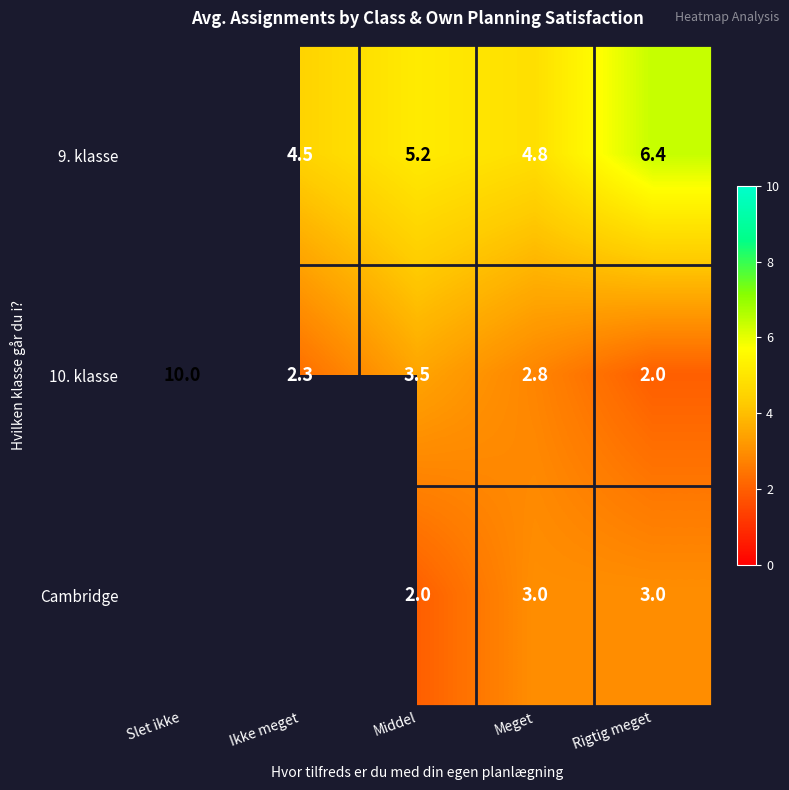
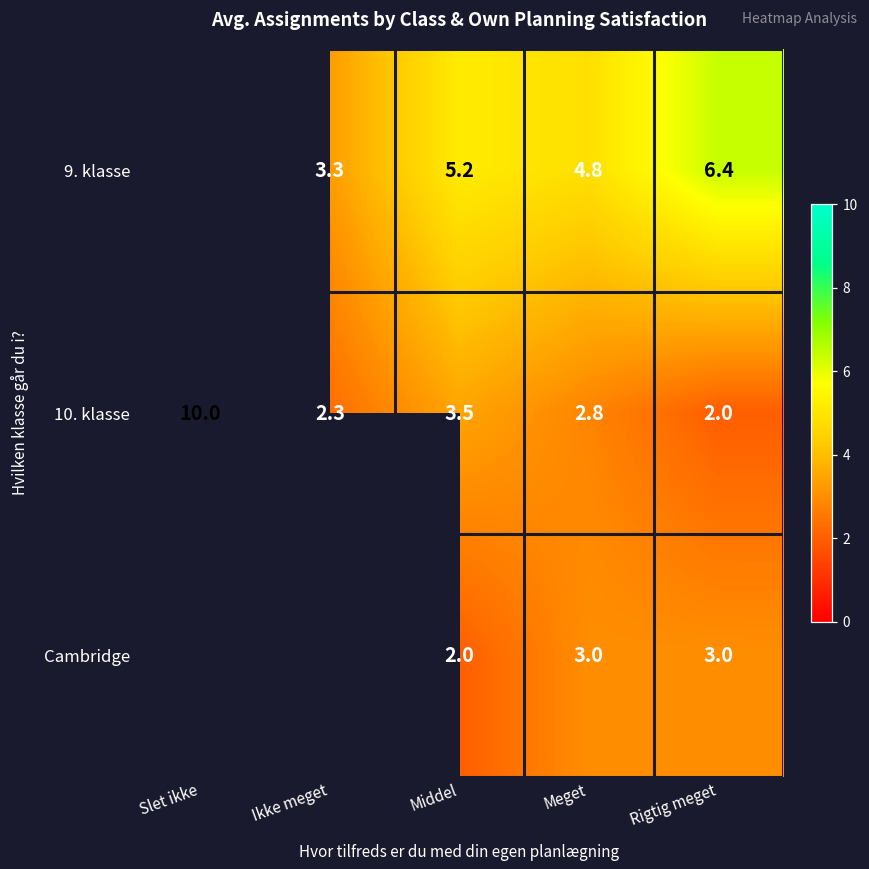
9. klasse, Ikke meget: 4.5 -> 3.3
